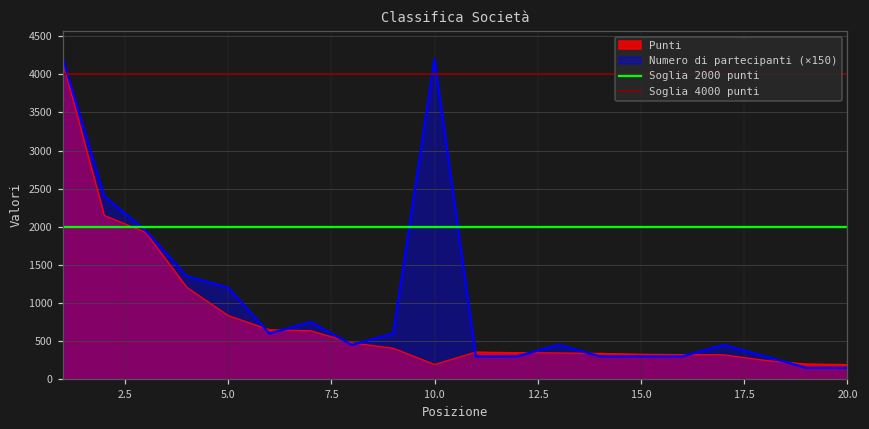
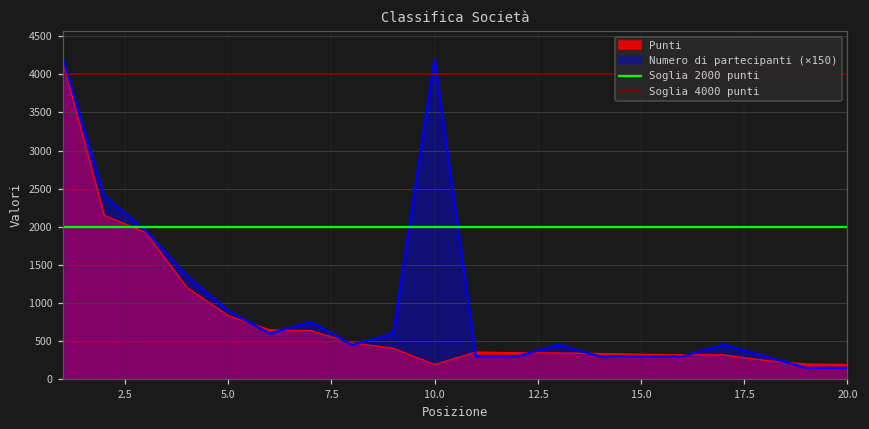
Numero di partecipanti (×150), 5.0: 1200 -> 900
